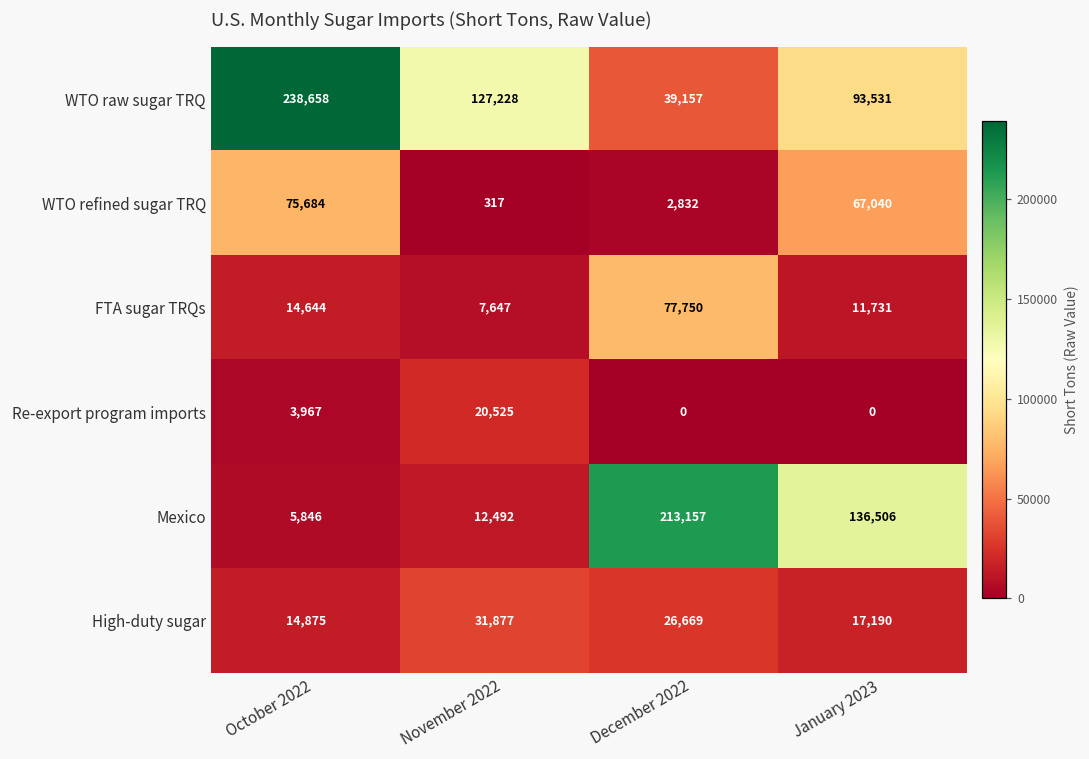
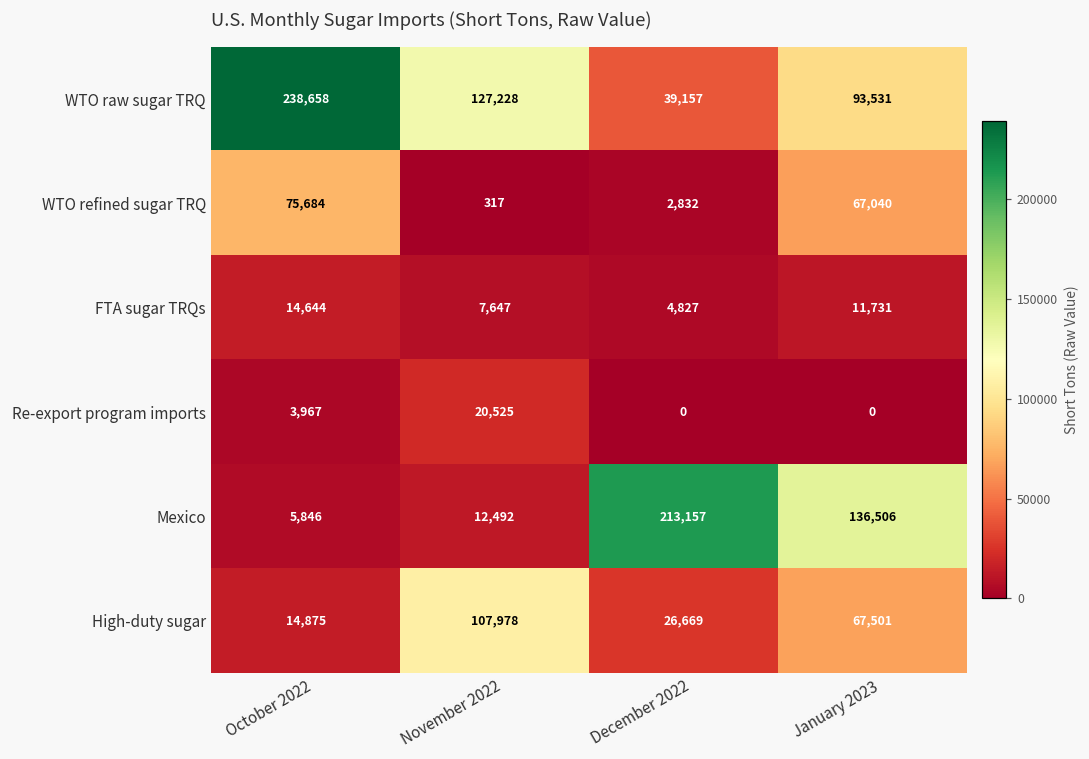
FTA sugar TRQs, December 2022: 77,750 -> 4,827
High-duty sugar, November 2022: 31,877 -> 107,978
High-duty sugar, January 2023: 17,190 -> 67,501
